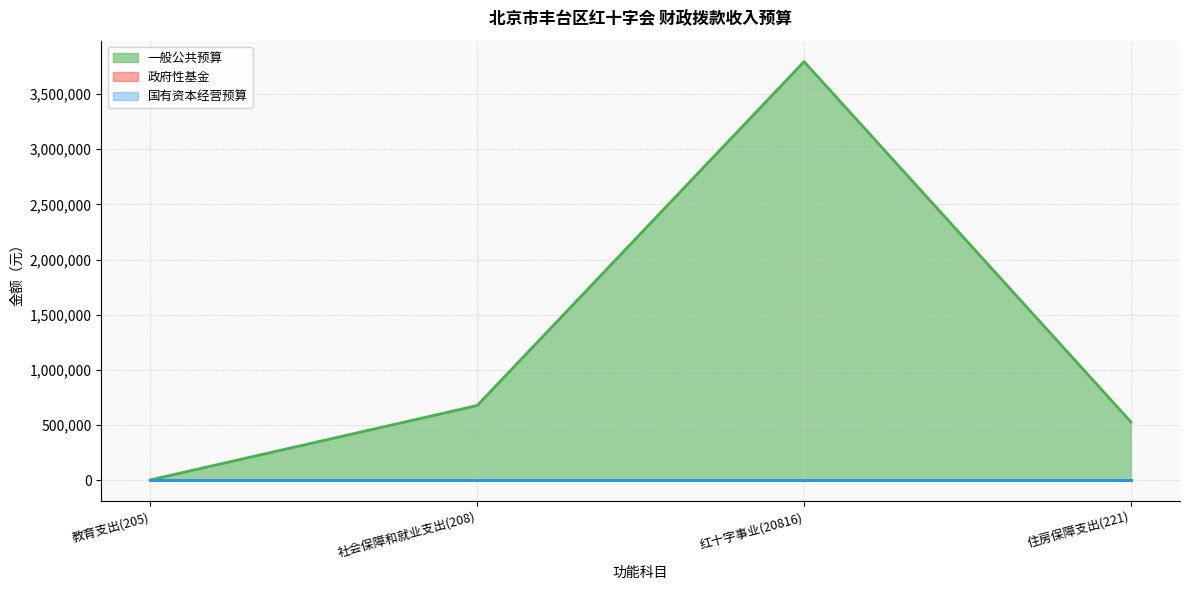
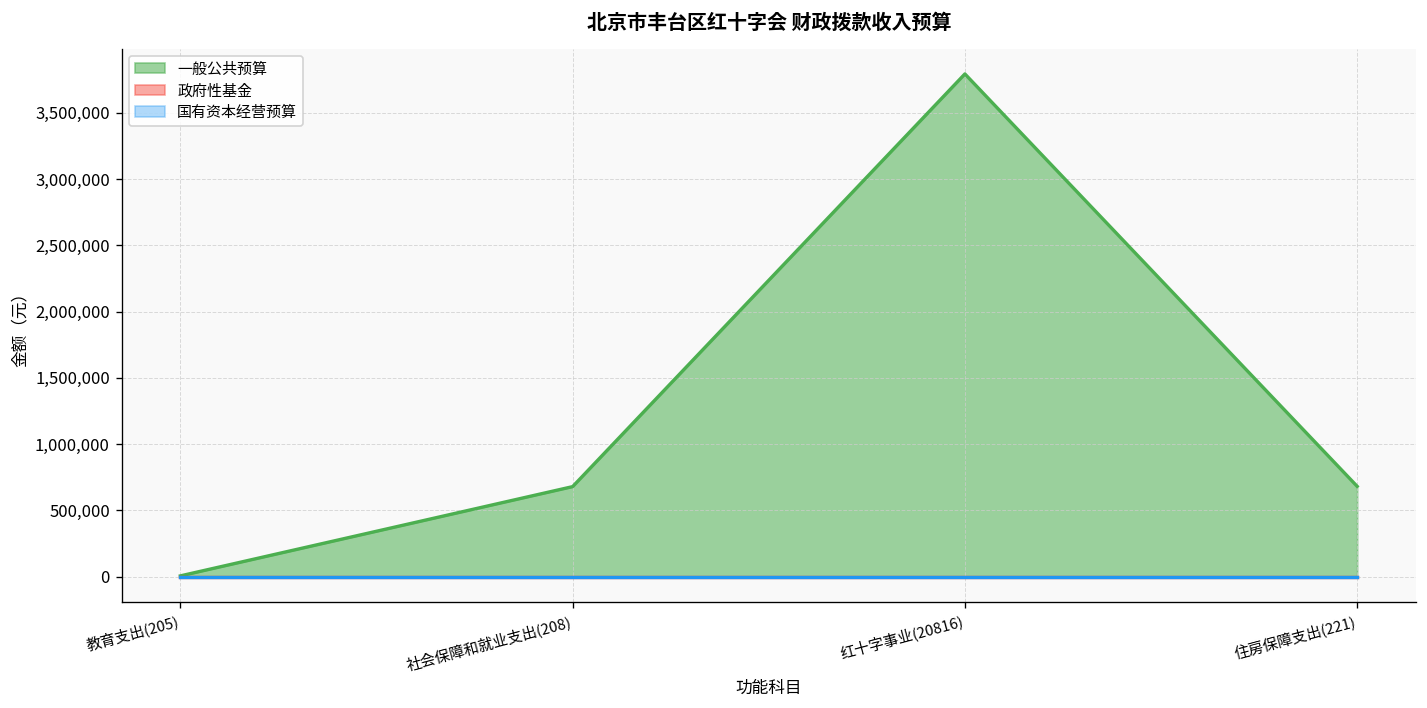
一般公共预算, 住房保障支出(221): 530,000 -> 680,000
